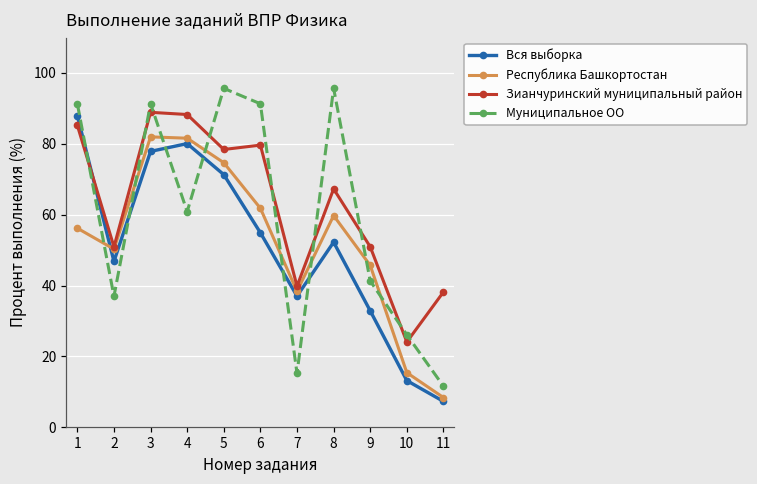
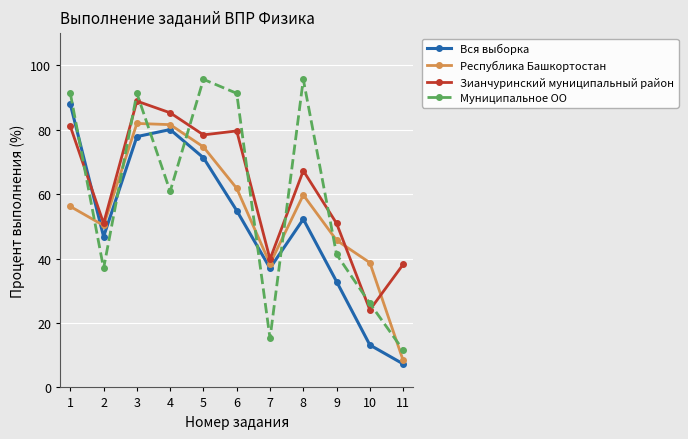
Зианчуринский муниципальный район, 1: 85 -> 81
Зианчуринский муниципальный район, 4: 88 -> 85
Республика Башкортостан, 10: 15 -> 39
